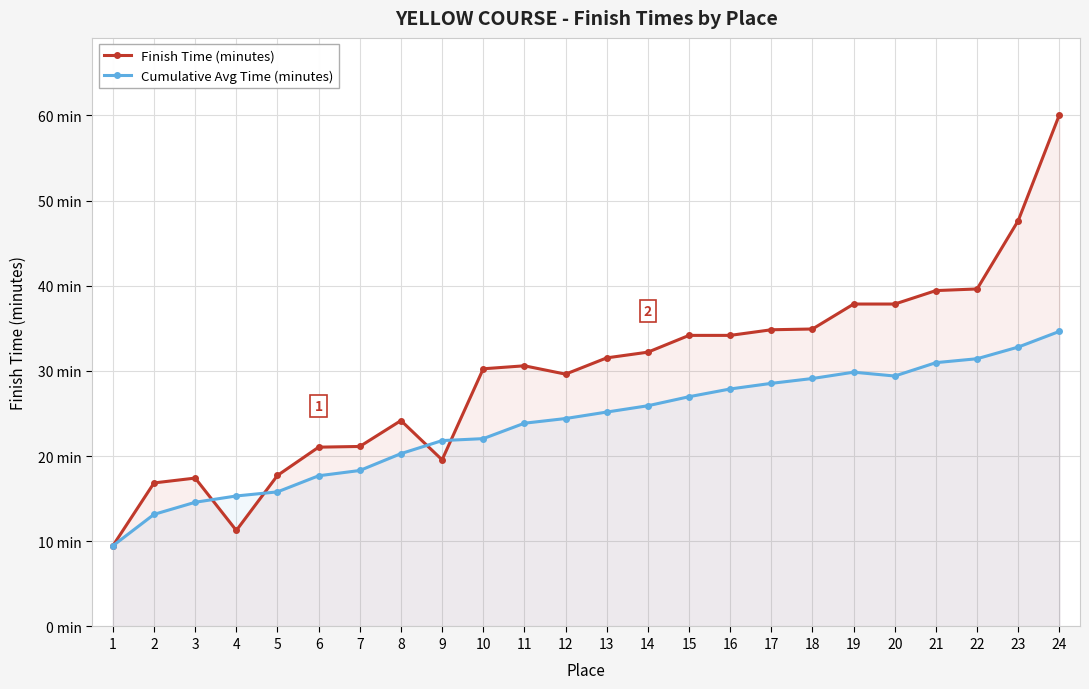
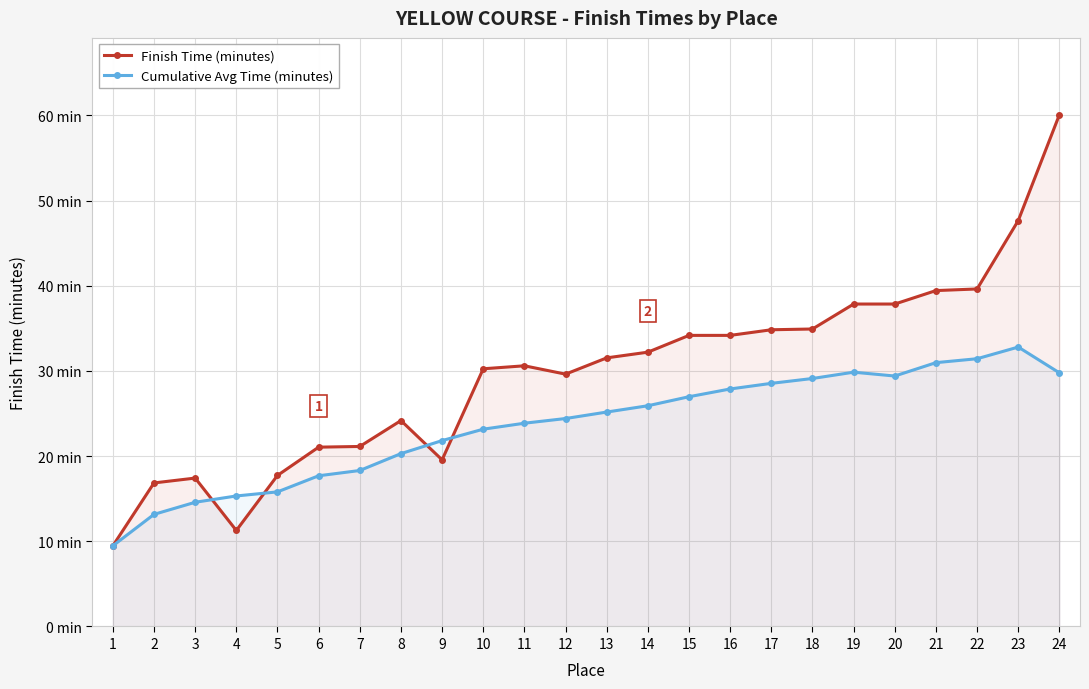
Cumulative Avg Time (minutes), 10: 22 min -> 23 min
Cumulative Avg Time (minutes), 24: 35 min -> 30 min
